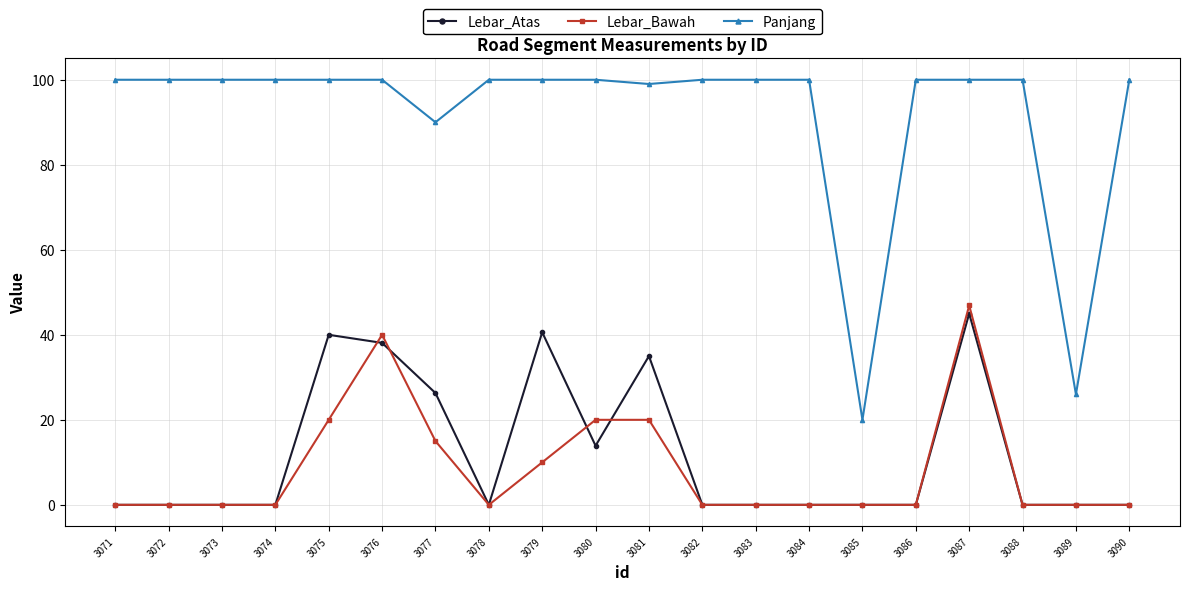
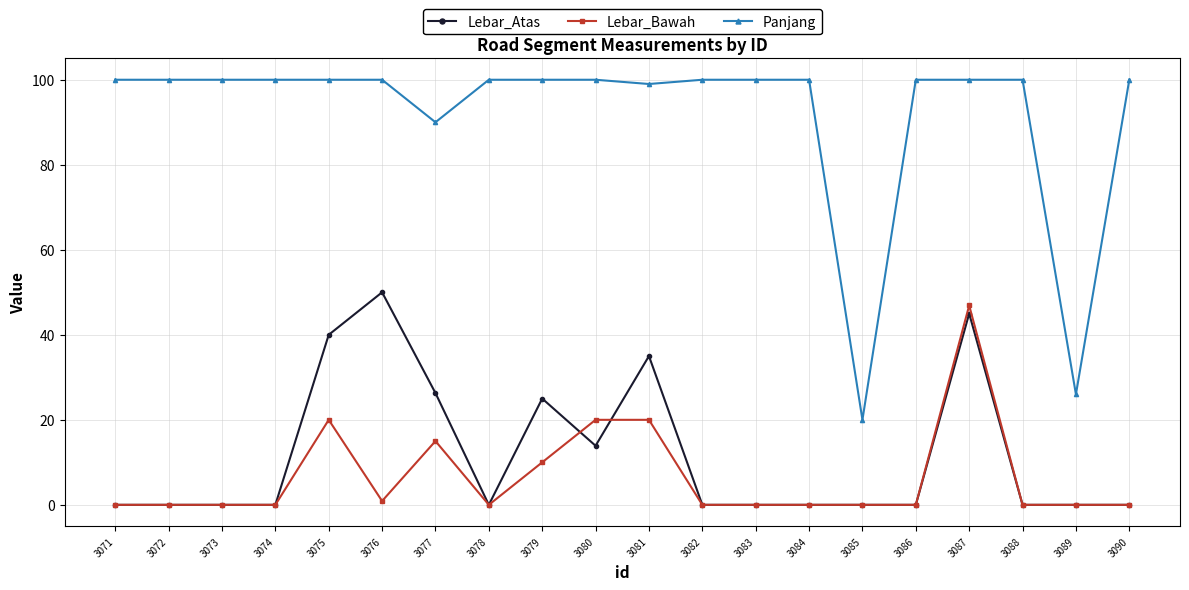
Lebar_Atas, 3076: 38 -> 50
Lebar_Bawah, 3076: 40 -> 1
Lebar_Atas, 3079: 41 -> 25
